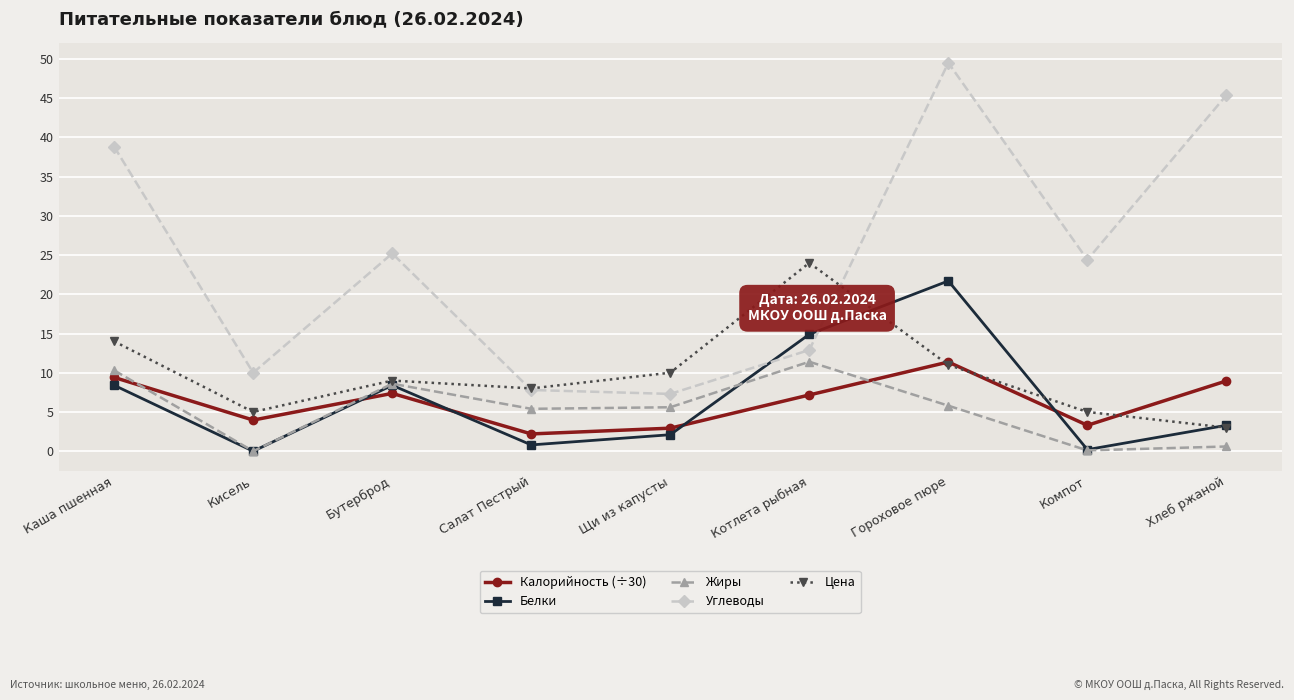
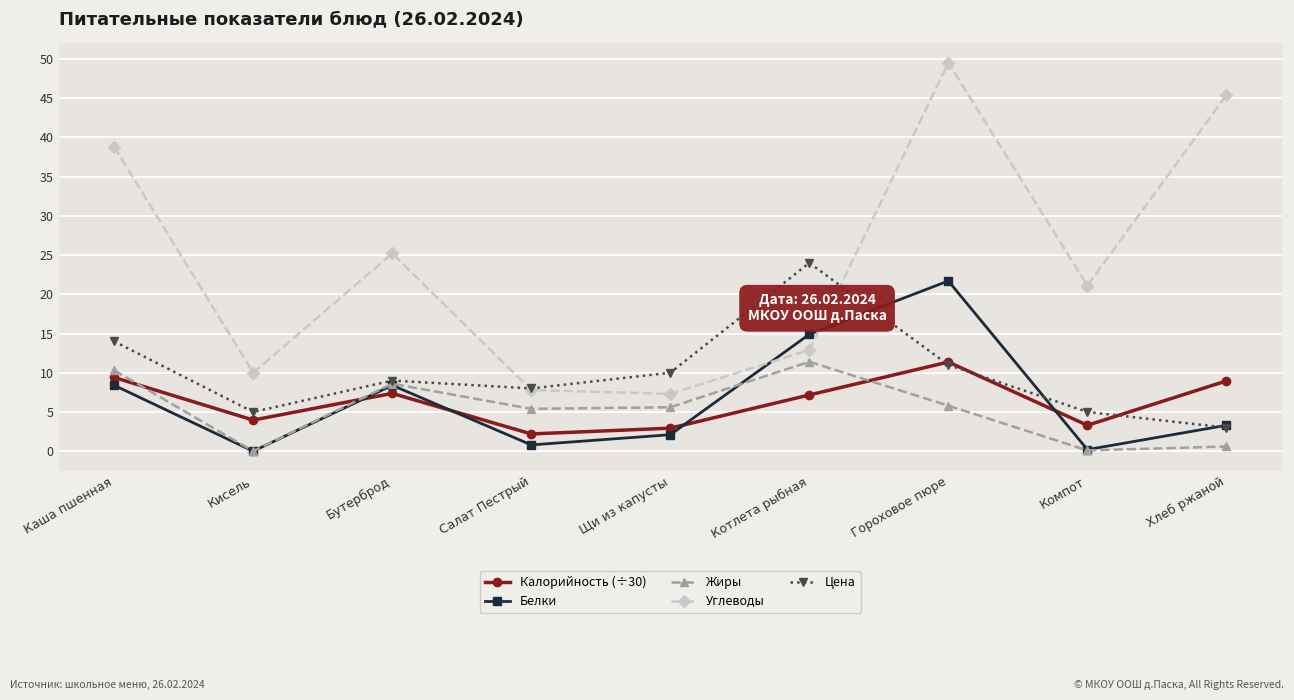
Углеводы, Компот: 24 -> 21
